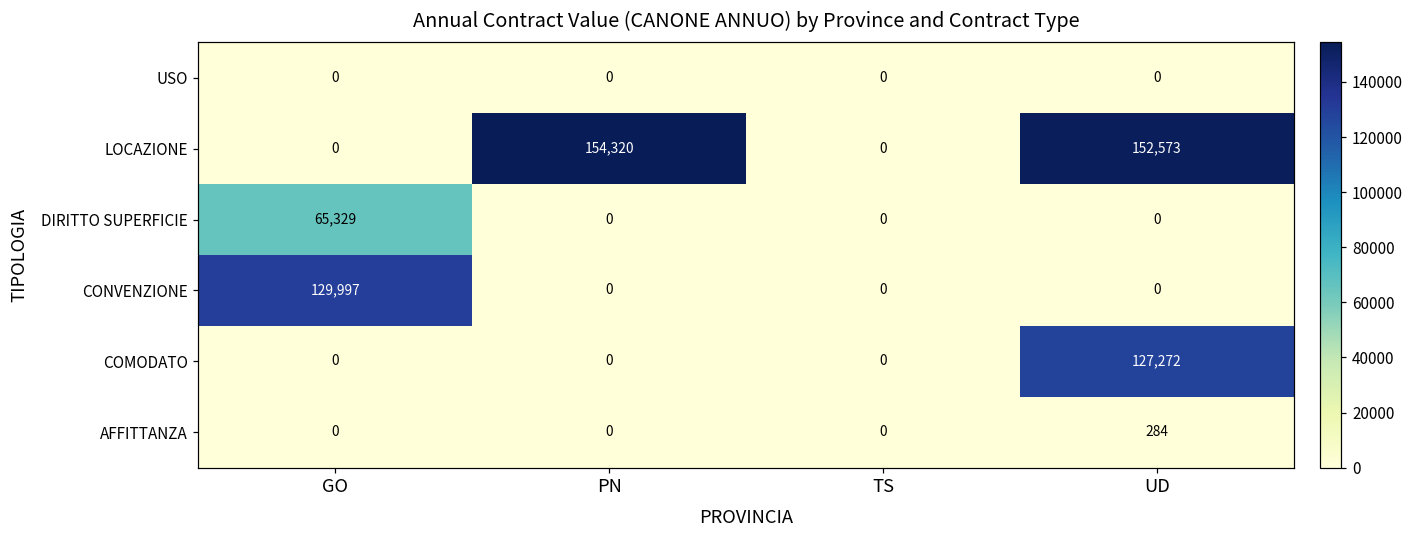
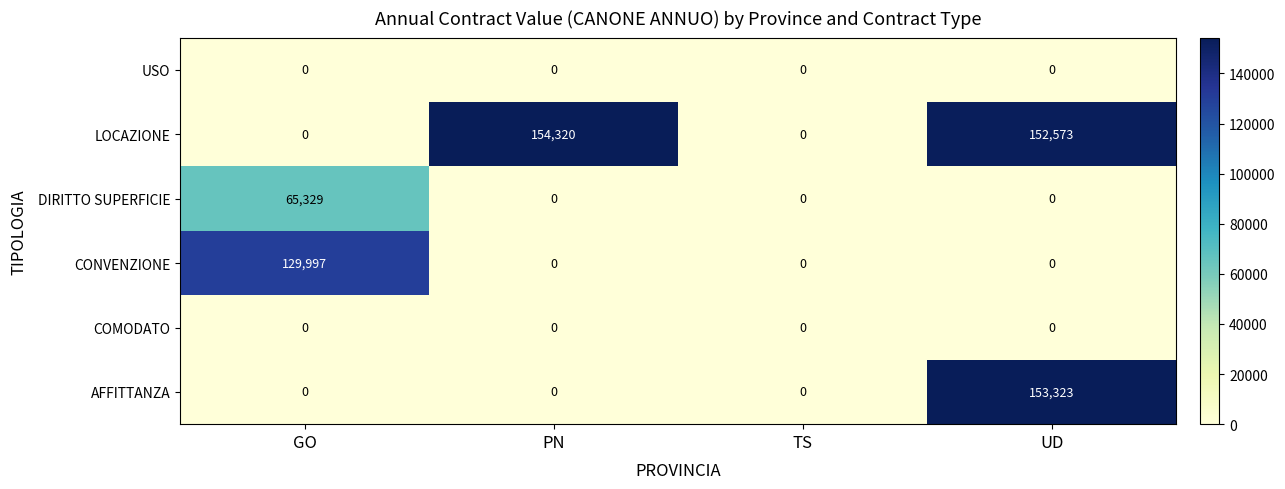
COMODATO, UD: 127,272 -> 0
AFFITTANZA, UD: 284 -> 153,323
